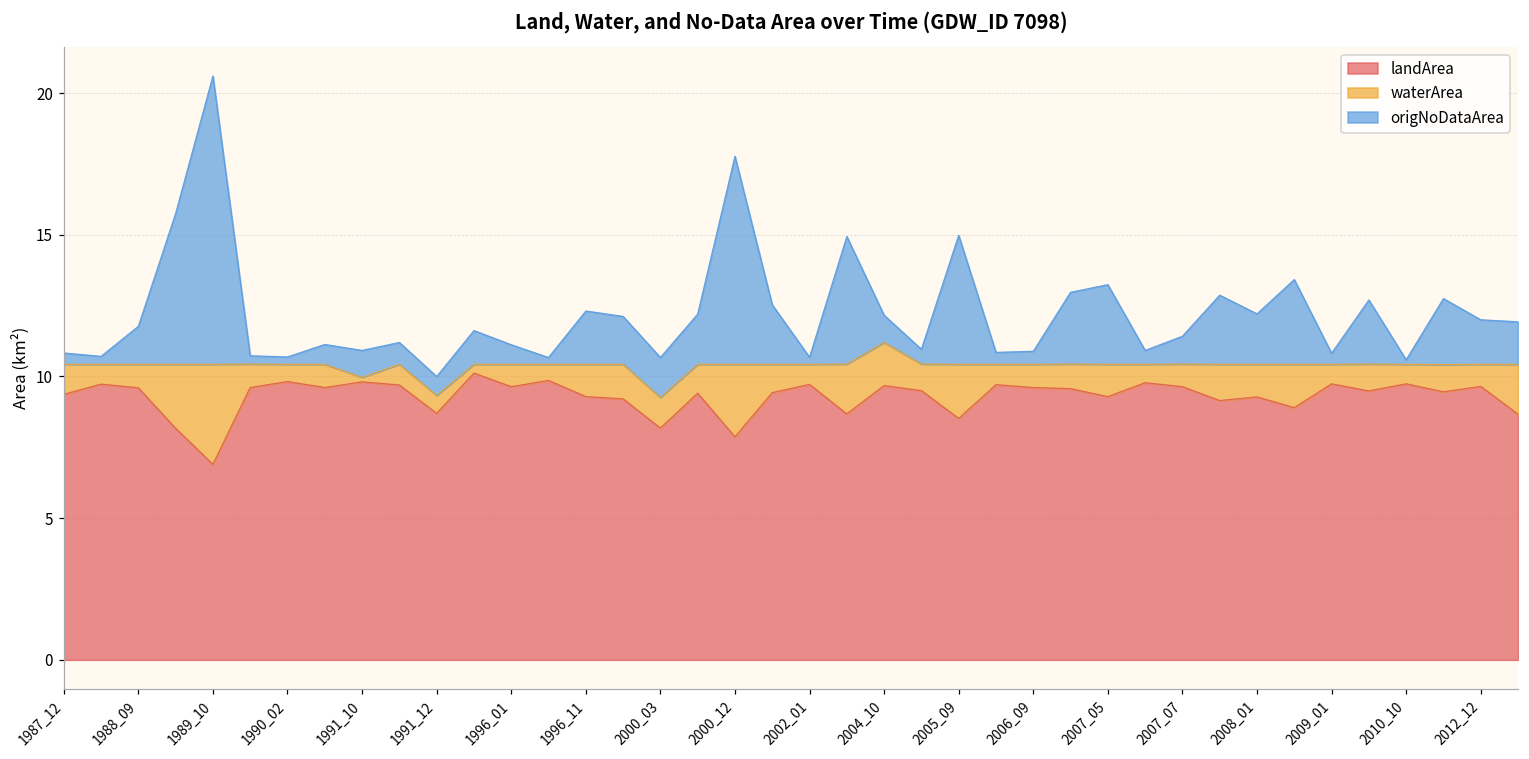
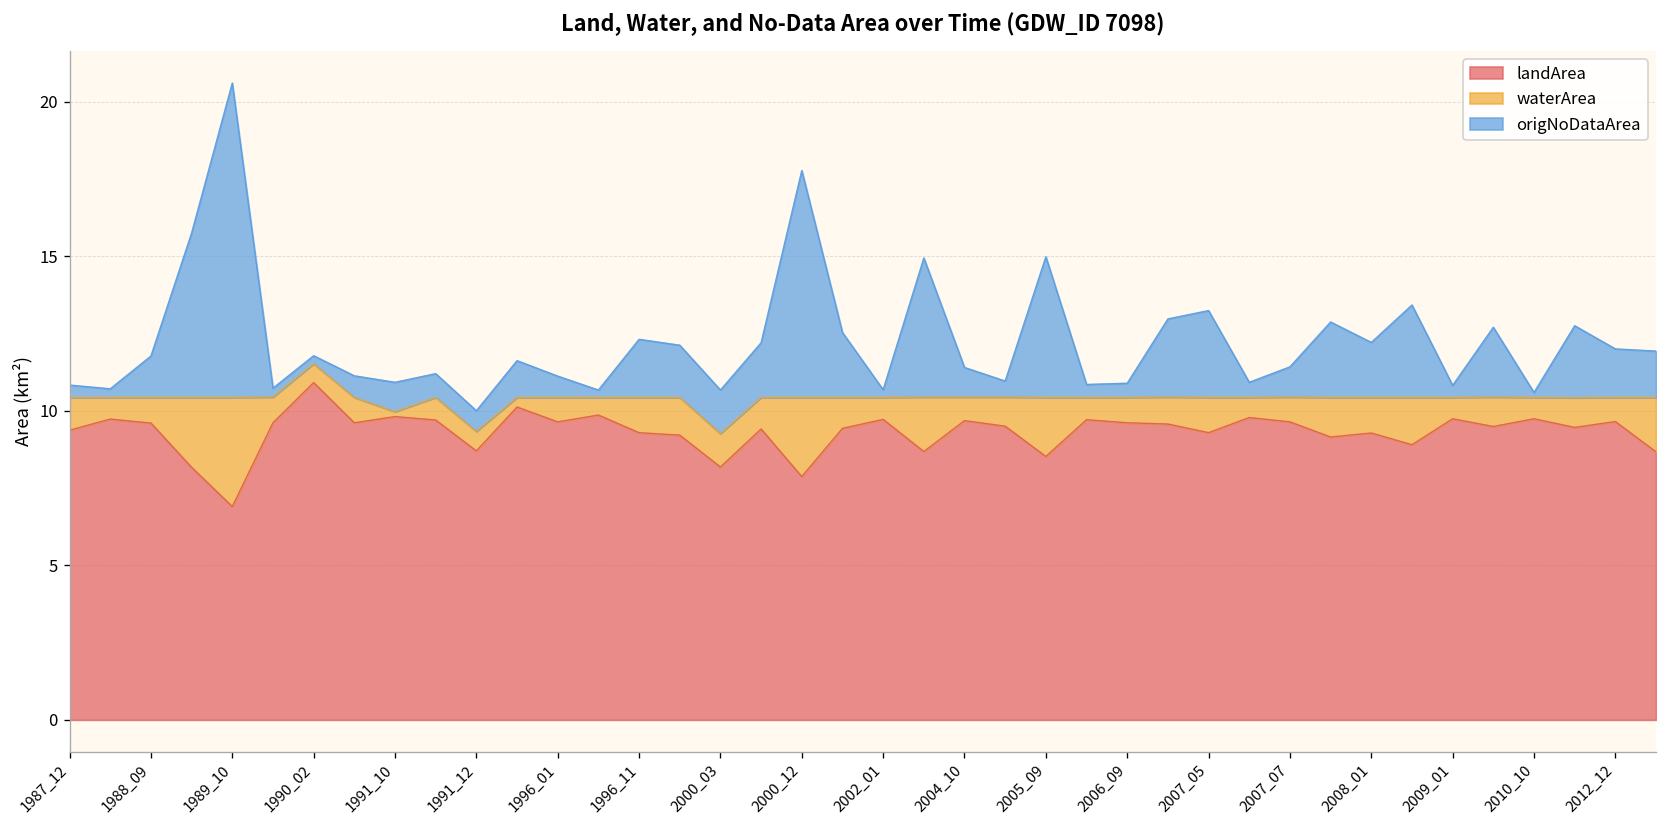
landArea, 1990_02: 9.8 -> 10.9
waterArea, 2004_10: 1.5 -> 0.8
